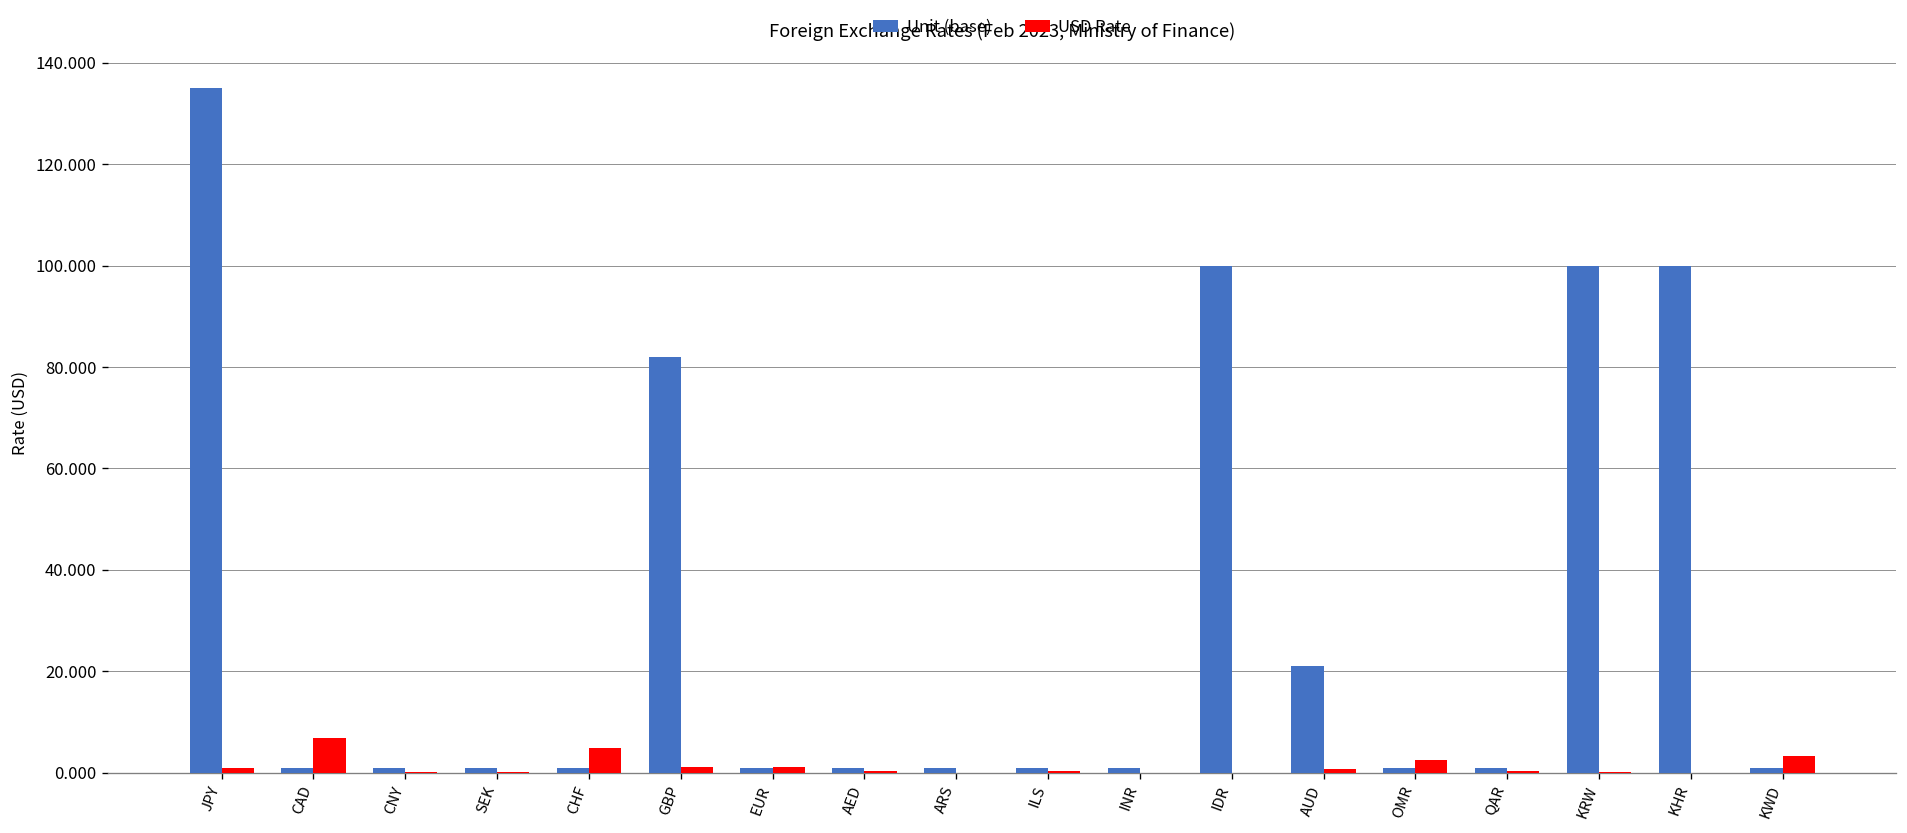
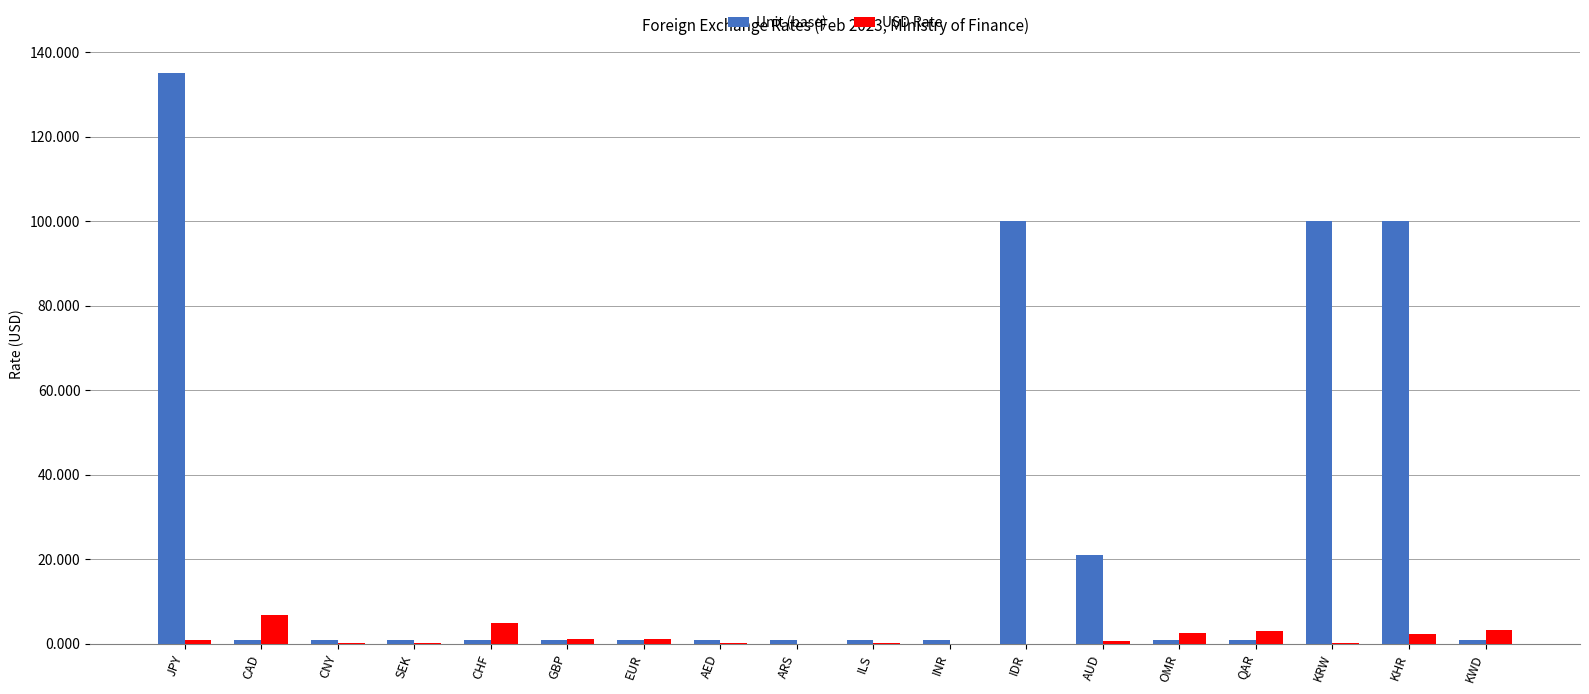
Unit (base), GBP: 82 -> 1
USD Rate, QAR: 0 -> 3
USD Rate, KHR: 0 -> 2
